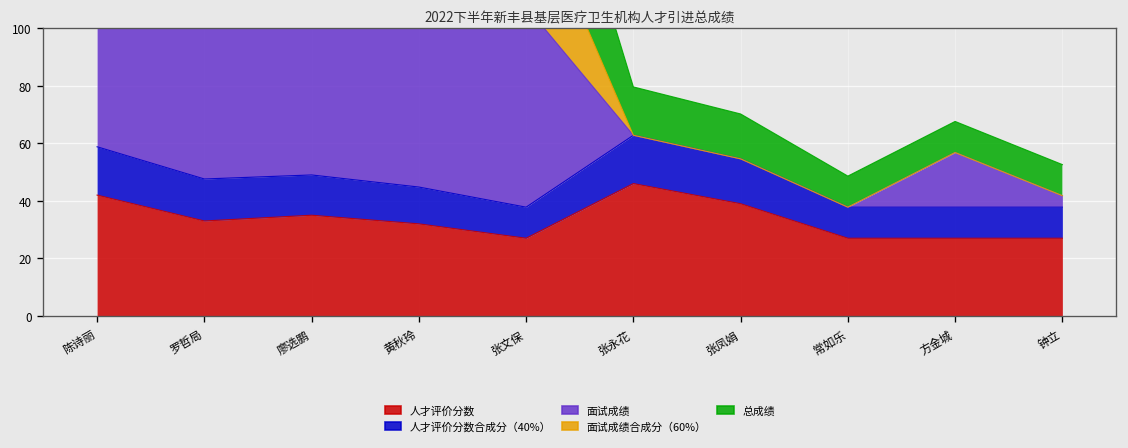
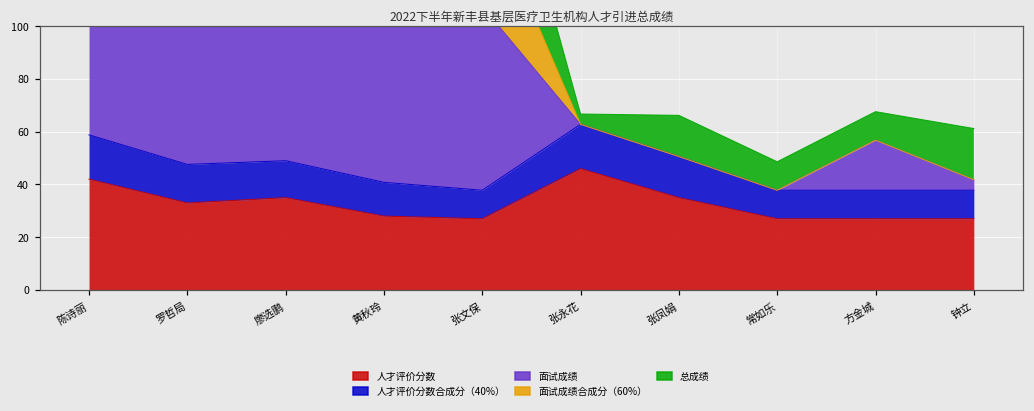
人才评价分数, 黄秋玲: 32 -> 28
总成绩, 张永花: 17 -> 4
人才评价分数, 张凤娟: 39 -> 35
总成绩, 钟立: 11 -> 19
